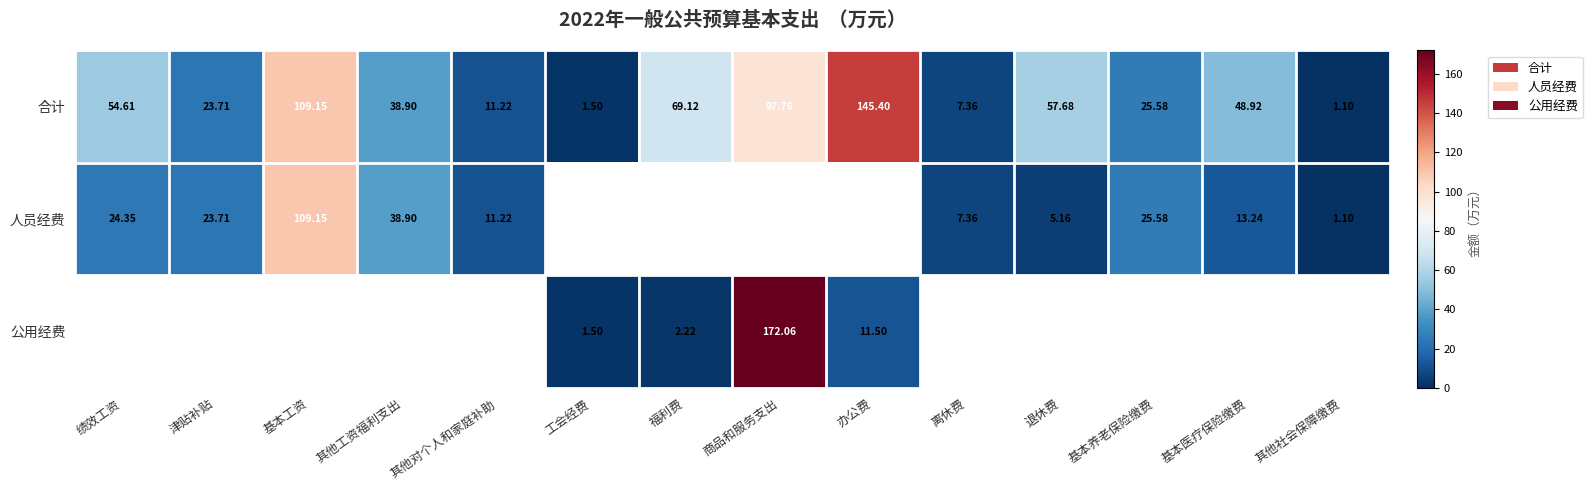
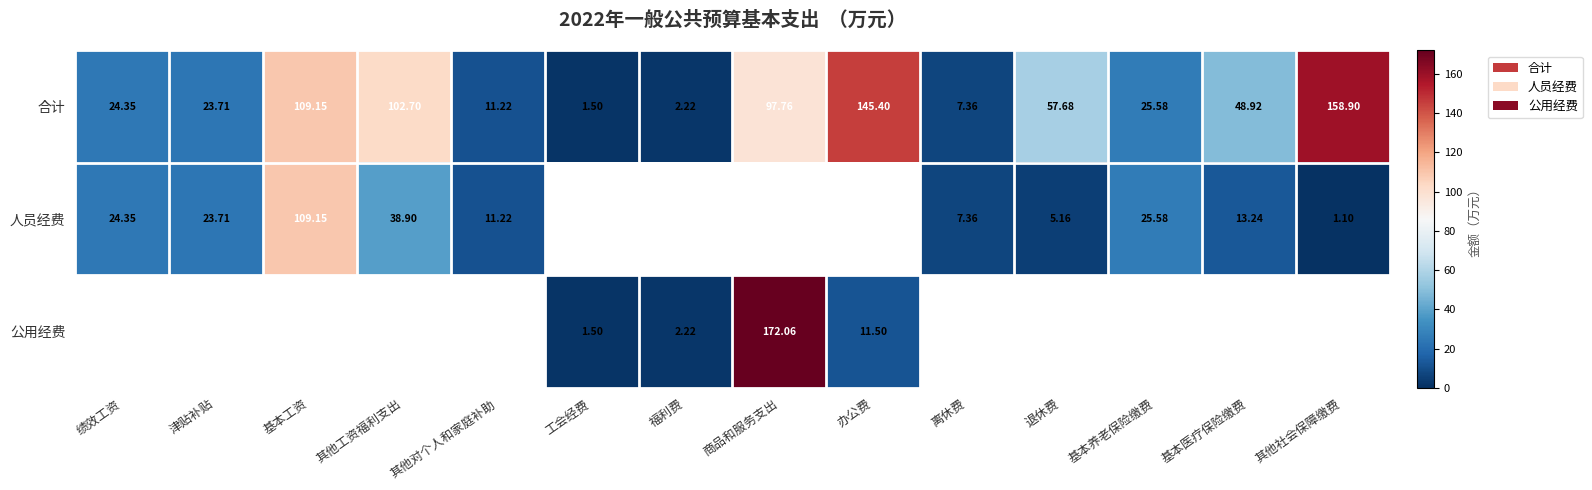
合计, 绩效工资: 54.61 -> 24.35
合计, 其他工资福利支出: 38.90 -> 102.70
合计, 福利费: 69.12 -> 2.22
合计, 其他社会保障缴费: 1.10 -> 158.90
